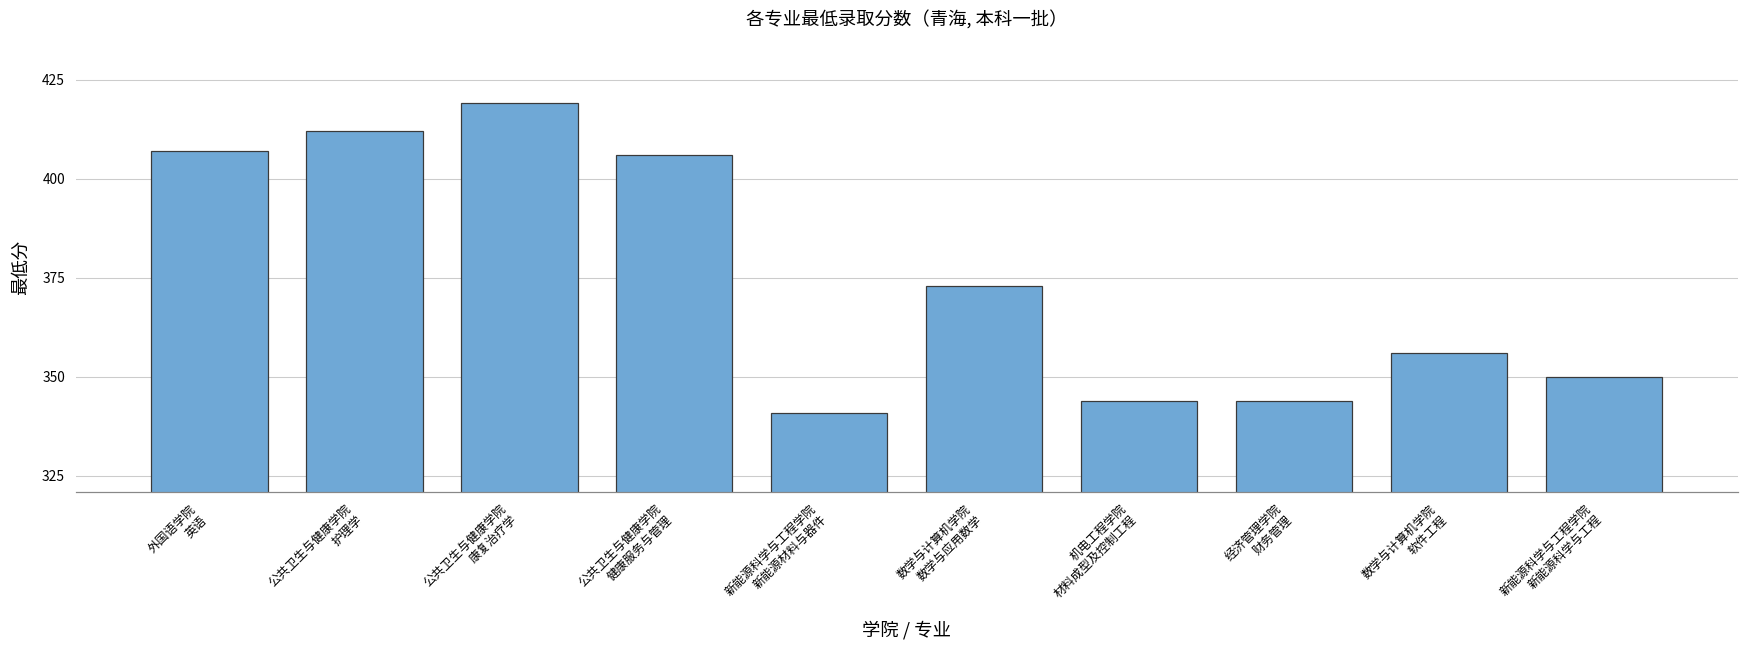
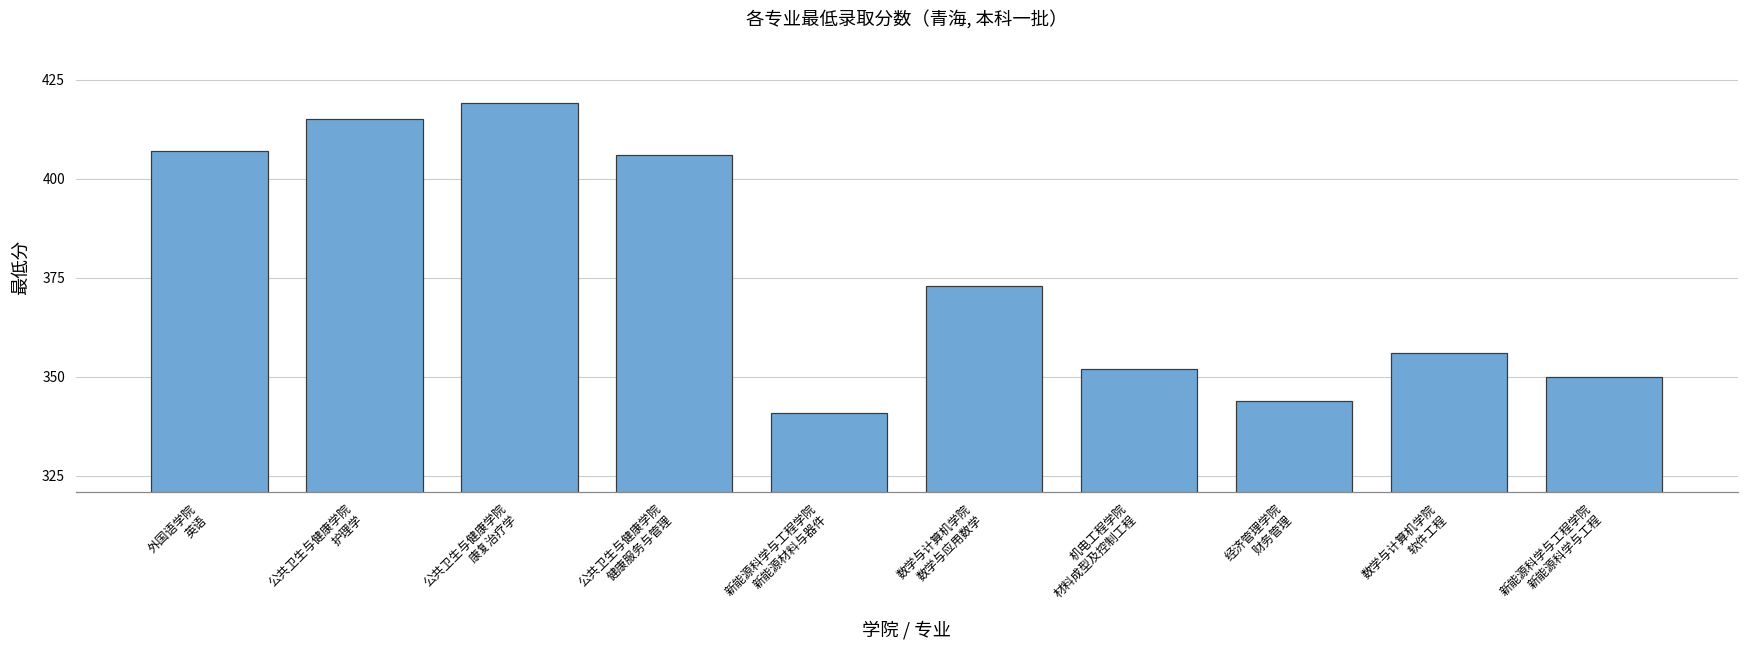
公共卫生与健康学院 护理学: 412 -> 415
机电工程学院 材料成型及控制工程: 344 -> 352
